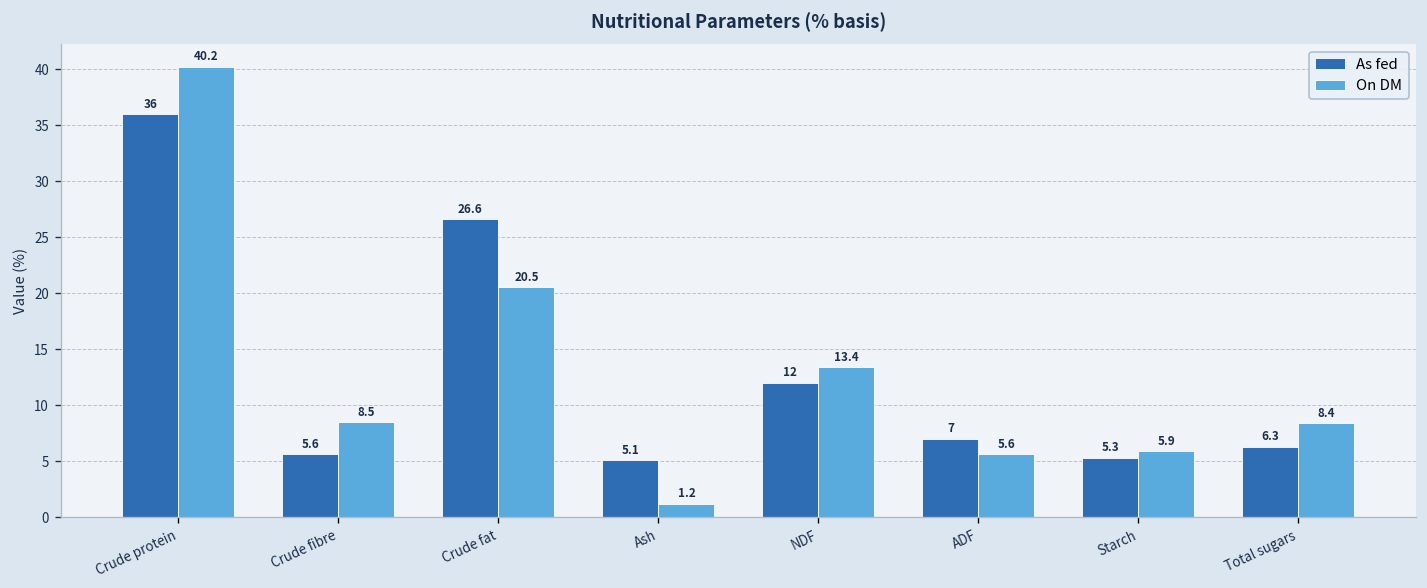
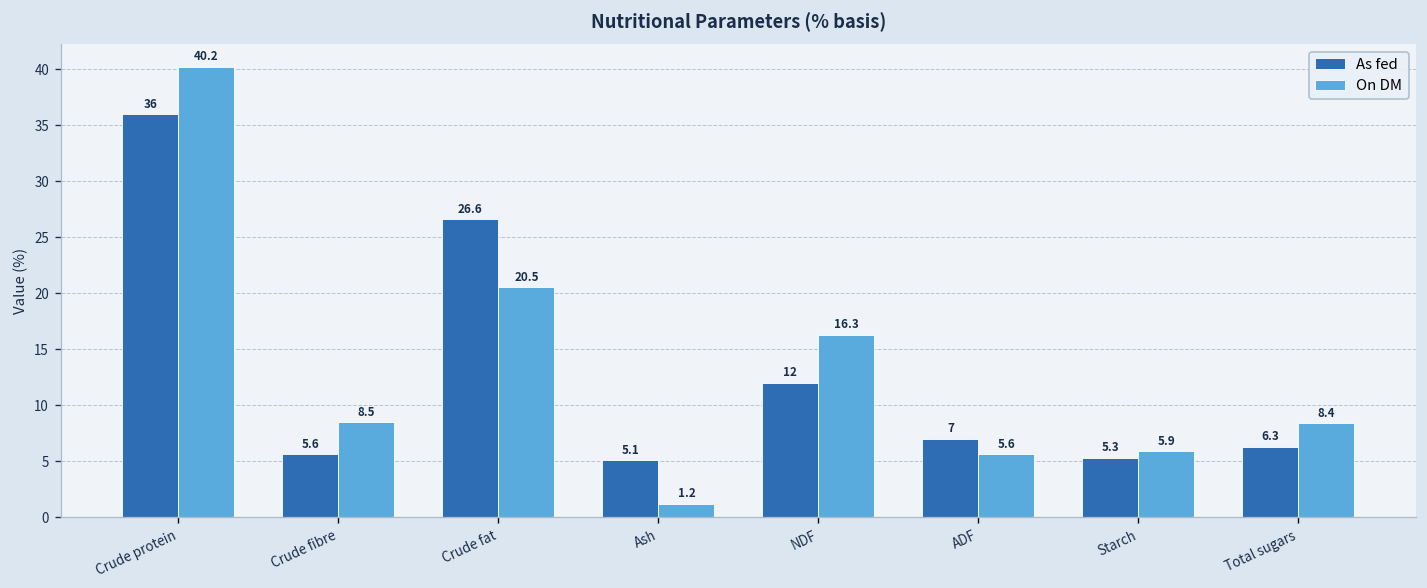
On DM, NDF: 13.4 -> 16.3
